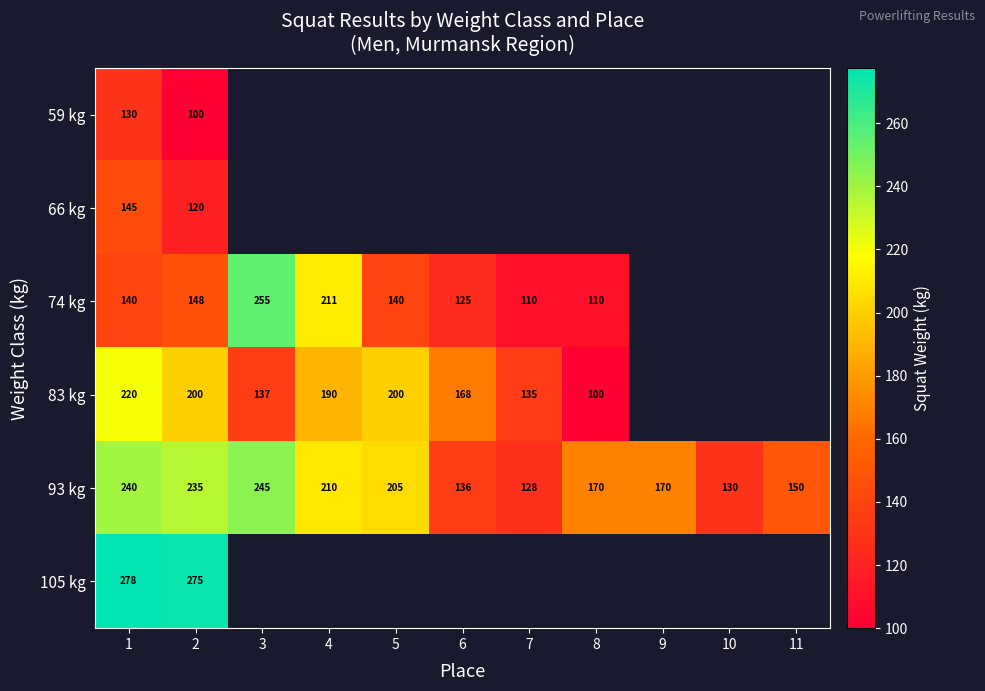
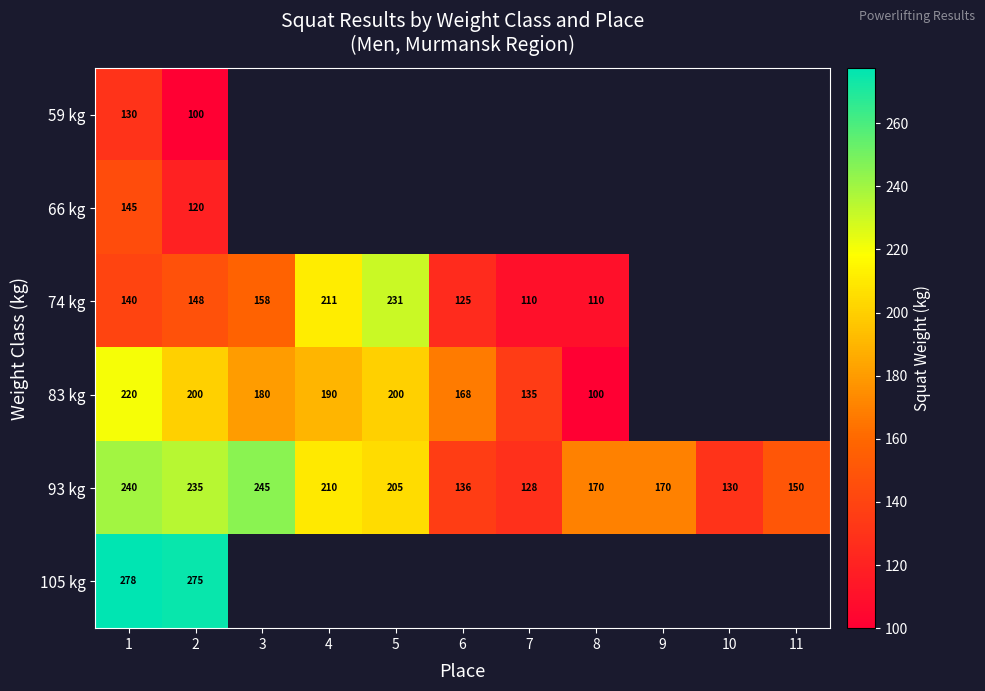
74 kg, 3: 255 -> 158
74 kg, 5: 140 -> 231
83 kg, 3: 137 -> 180
